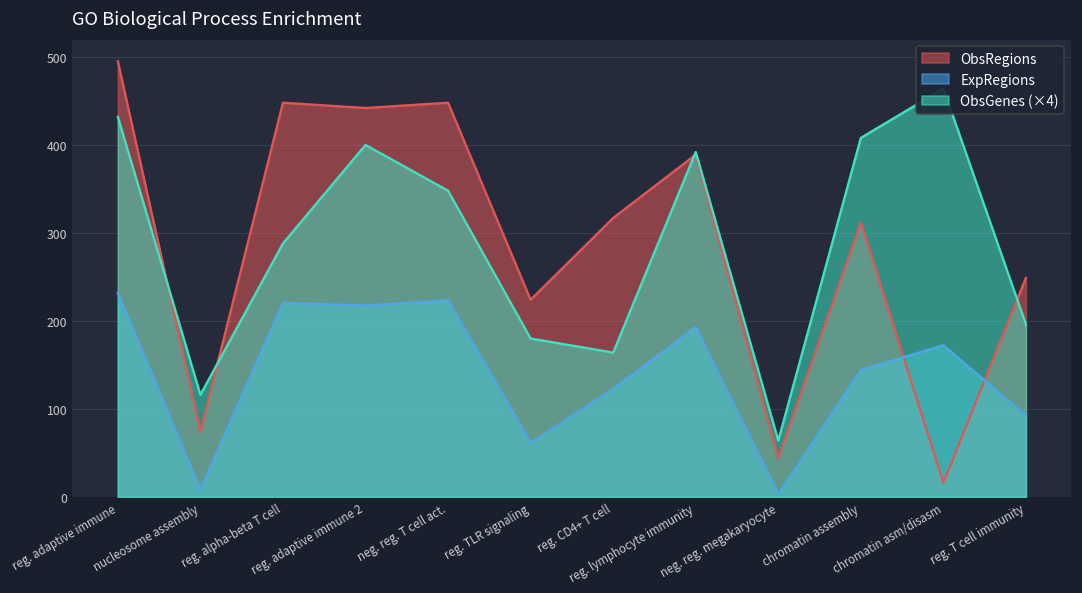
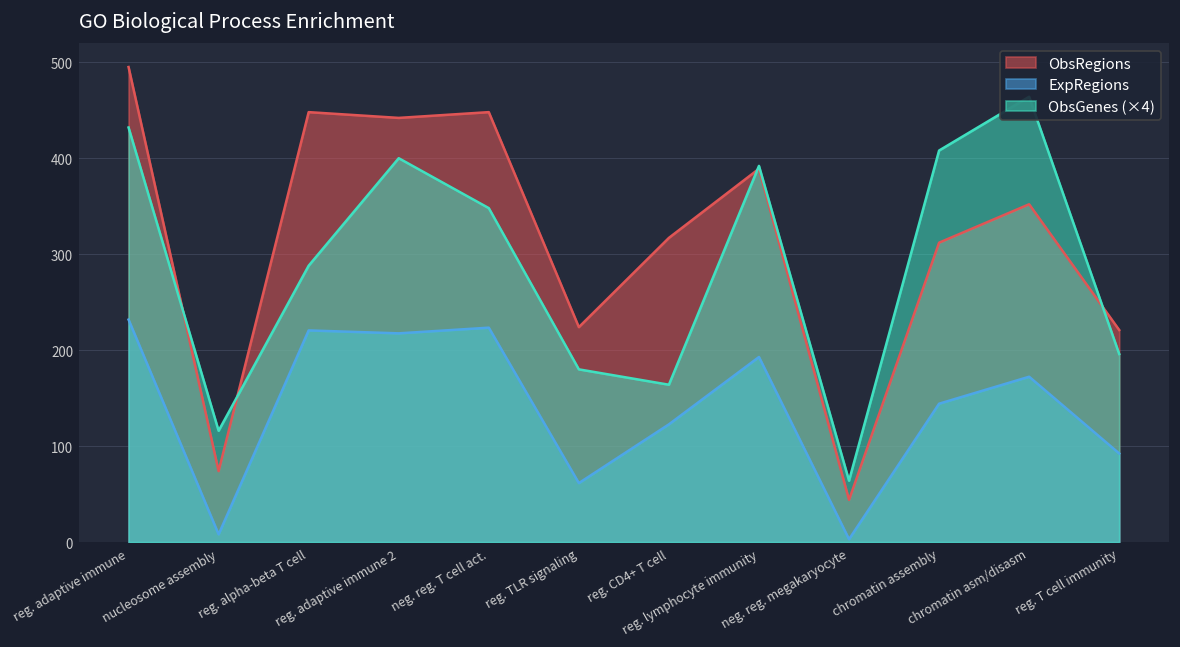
ObsRegions, chromatin asm/disasm: 20 -> 350
ObsRegions, reg. T cell immunity: 250 -> 220
